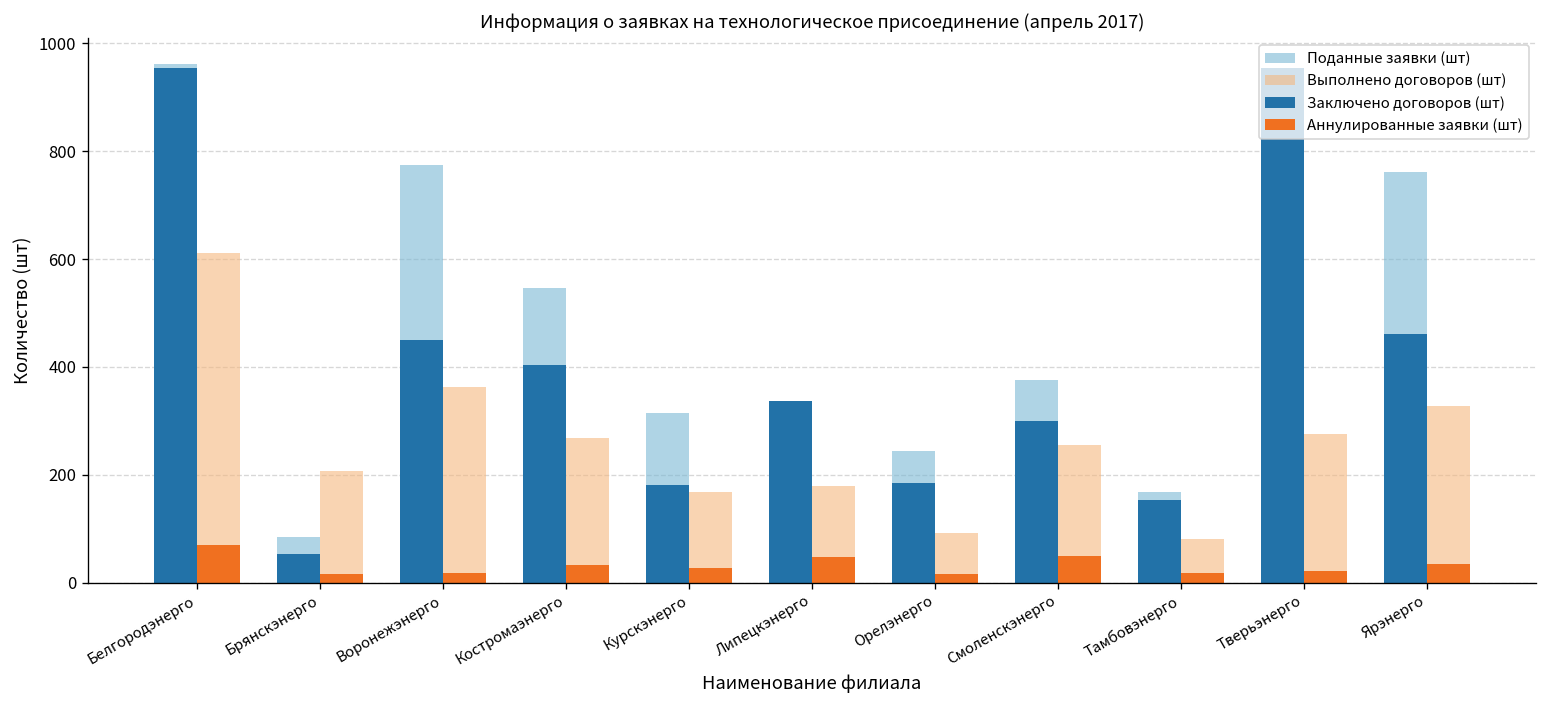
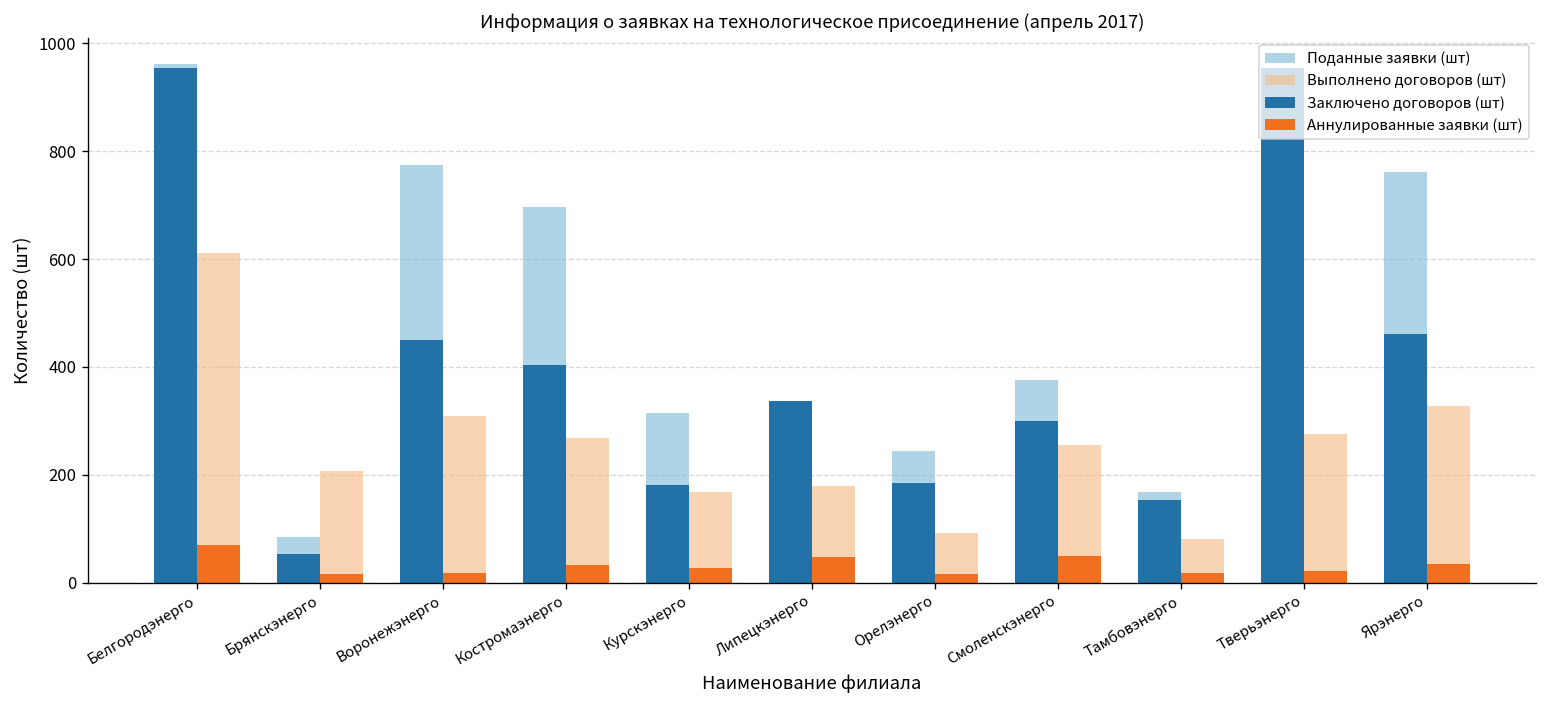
Выполнено договоров (шт), Воронежэнерго: 360 -> 310
Поданные заявки (шт), Костромаэнерго: 550 -> 700
